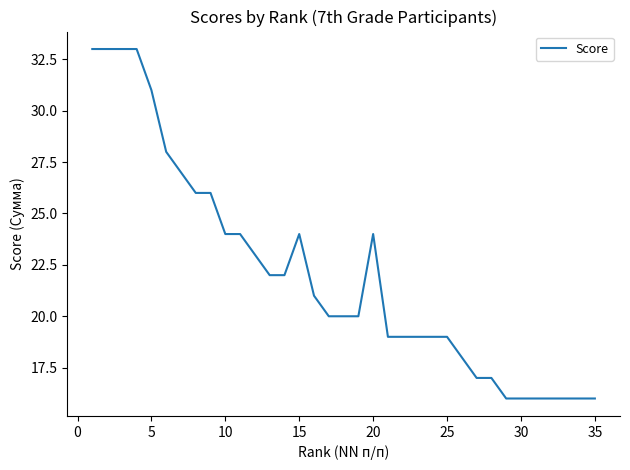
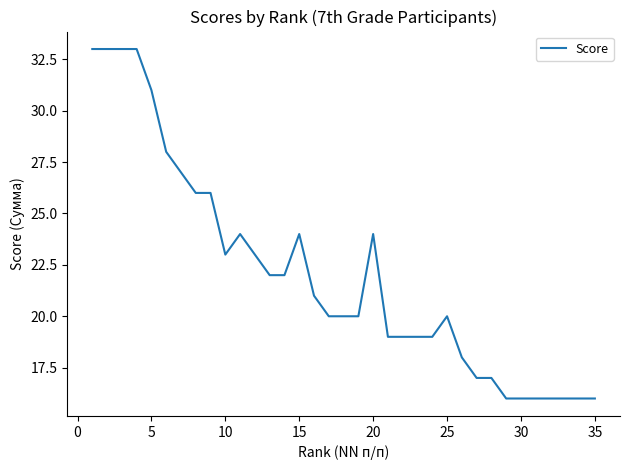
10: 24 -> 23
25: 19 -> 20
